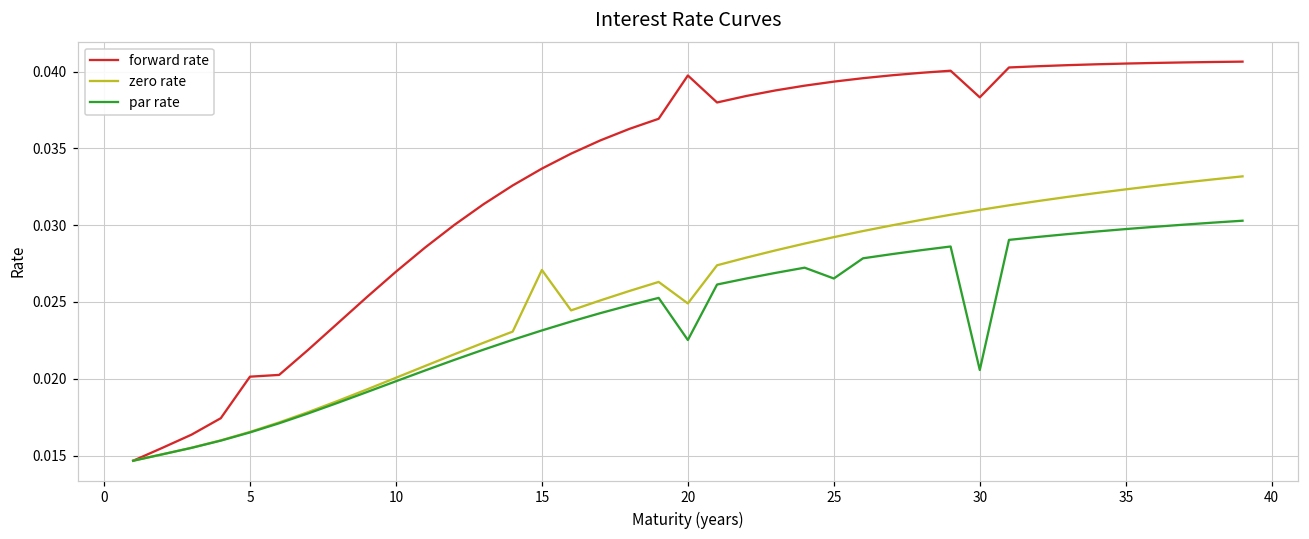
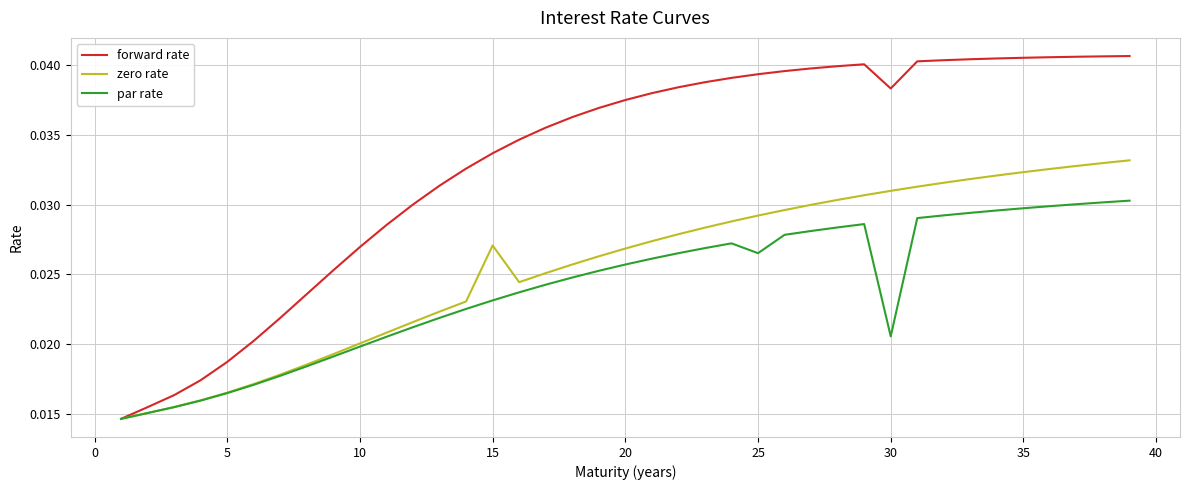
forward rate, 5: 0.0201 -> 0.0187
forward rate, 20: 0.0397 -> 0.0375
zero rate, 20: 0.0249 -> 0.0269
par rate, 20: 0.0225 -> 0.0257
